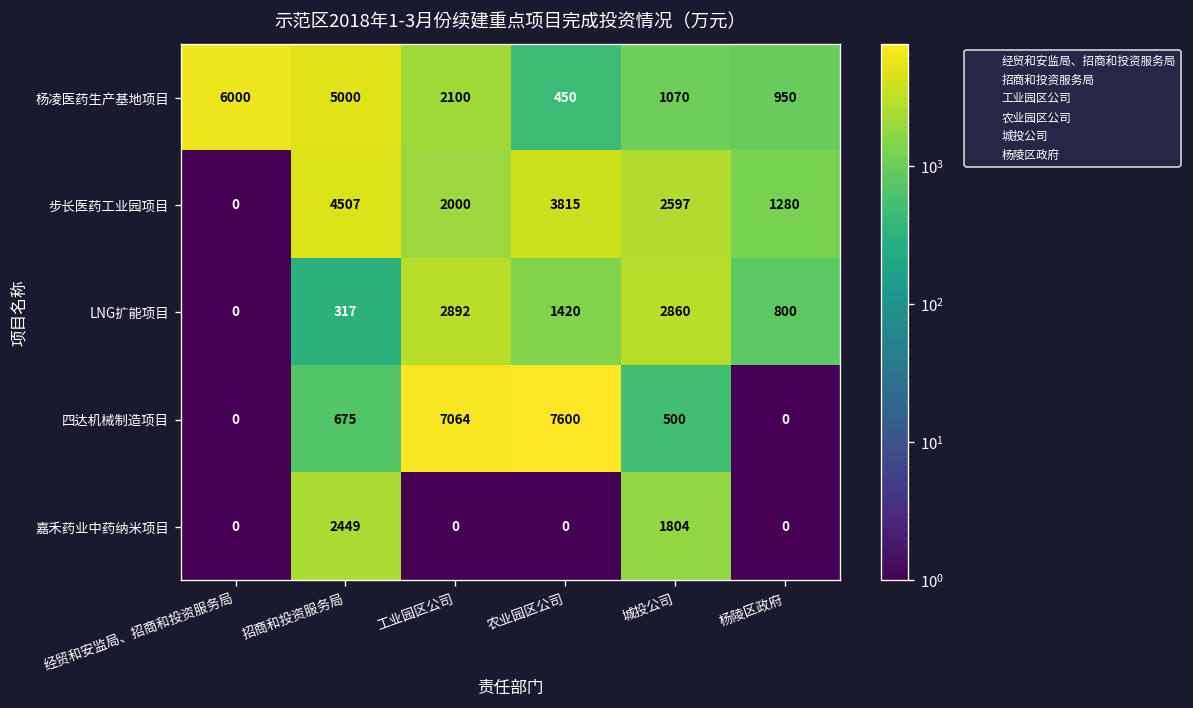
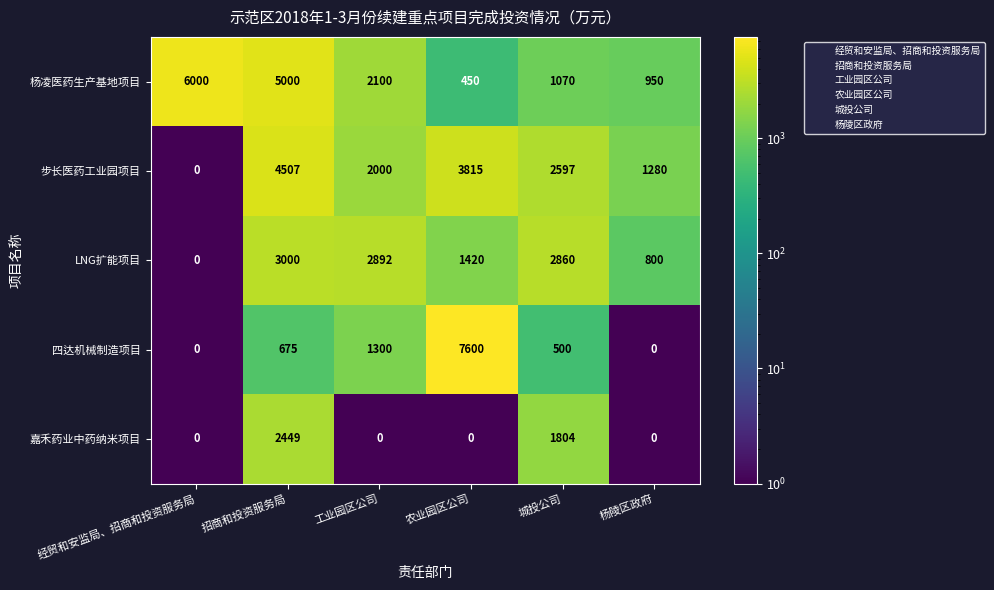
LNG扩能项目, 招商和投资服务局: 317 -> 3000
四达机械制造项目, 工业园区公司: 7064 -> 1300
